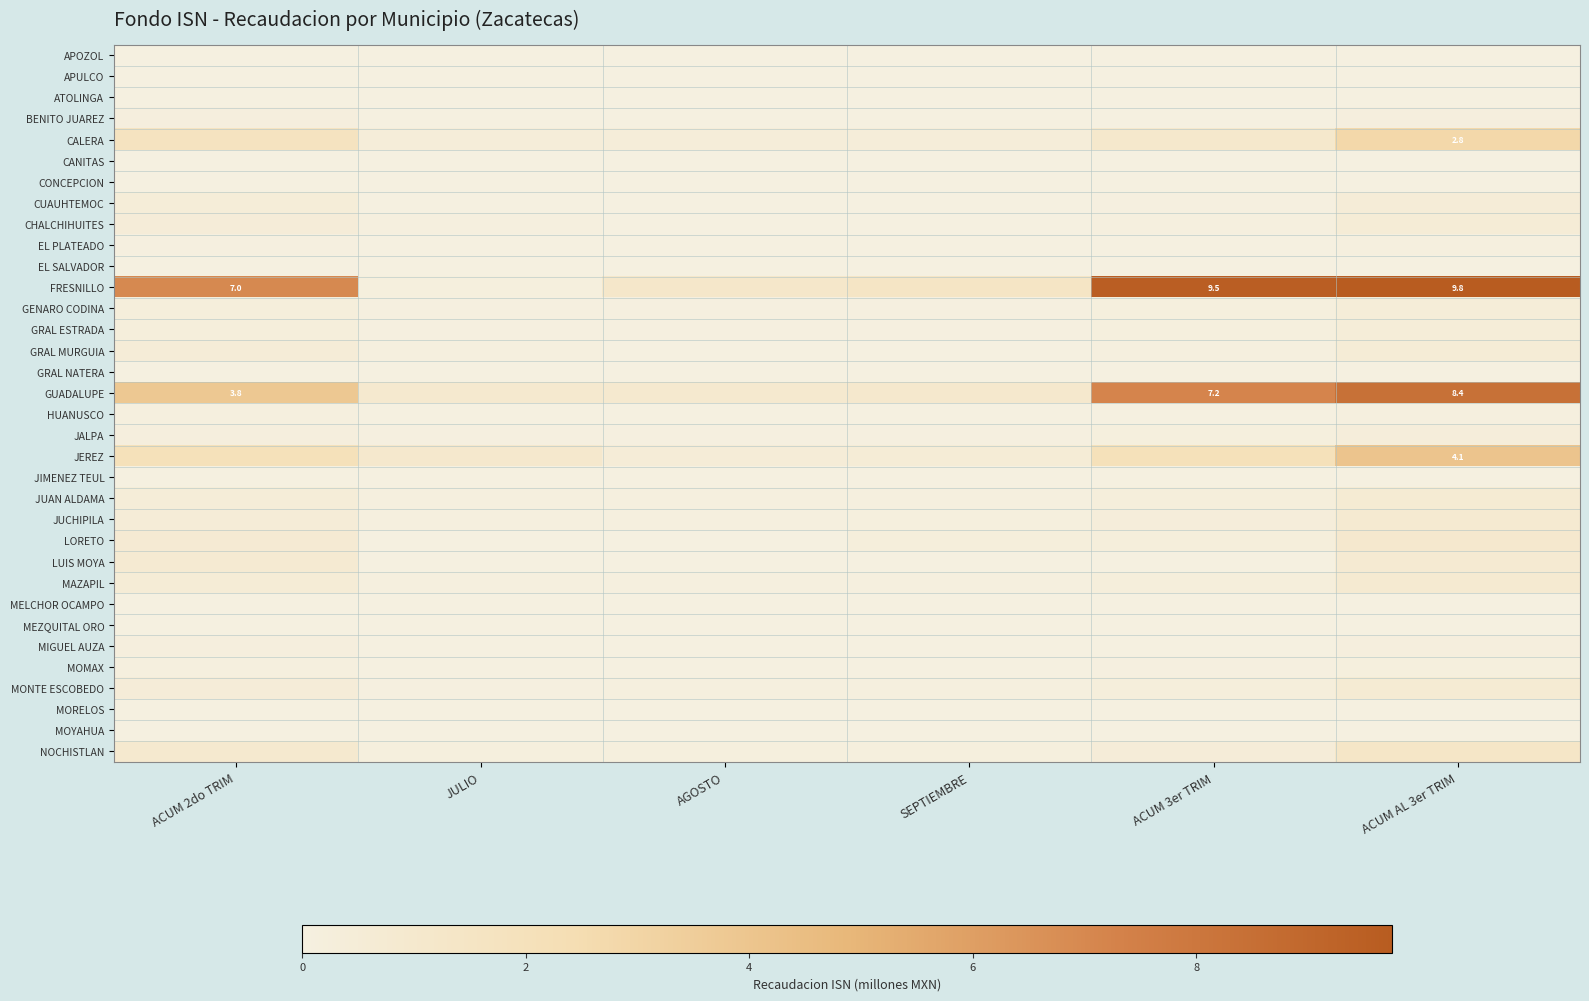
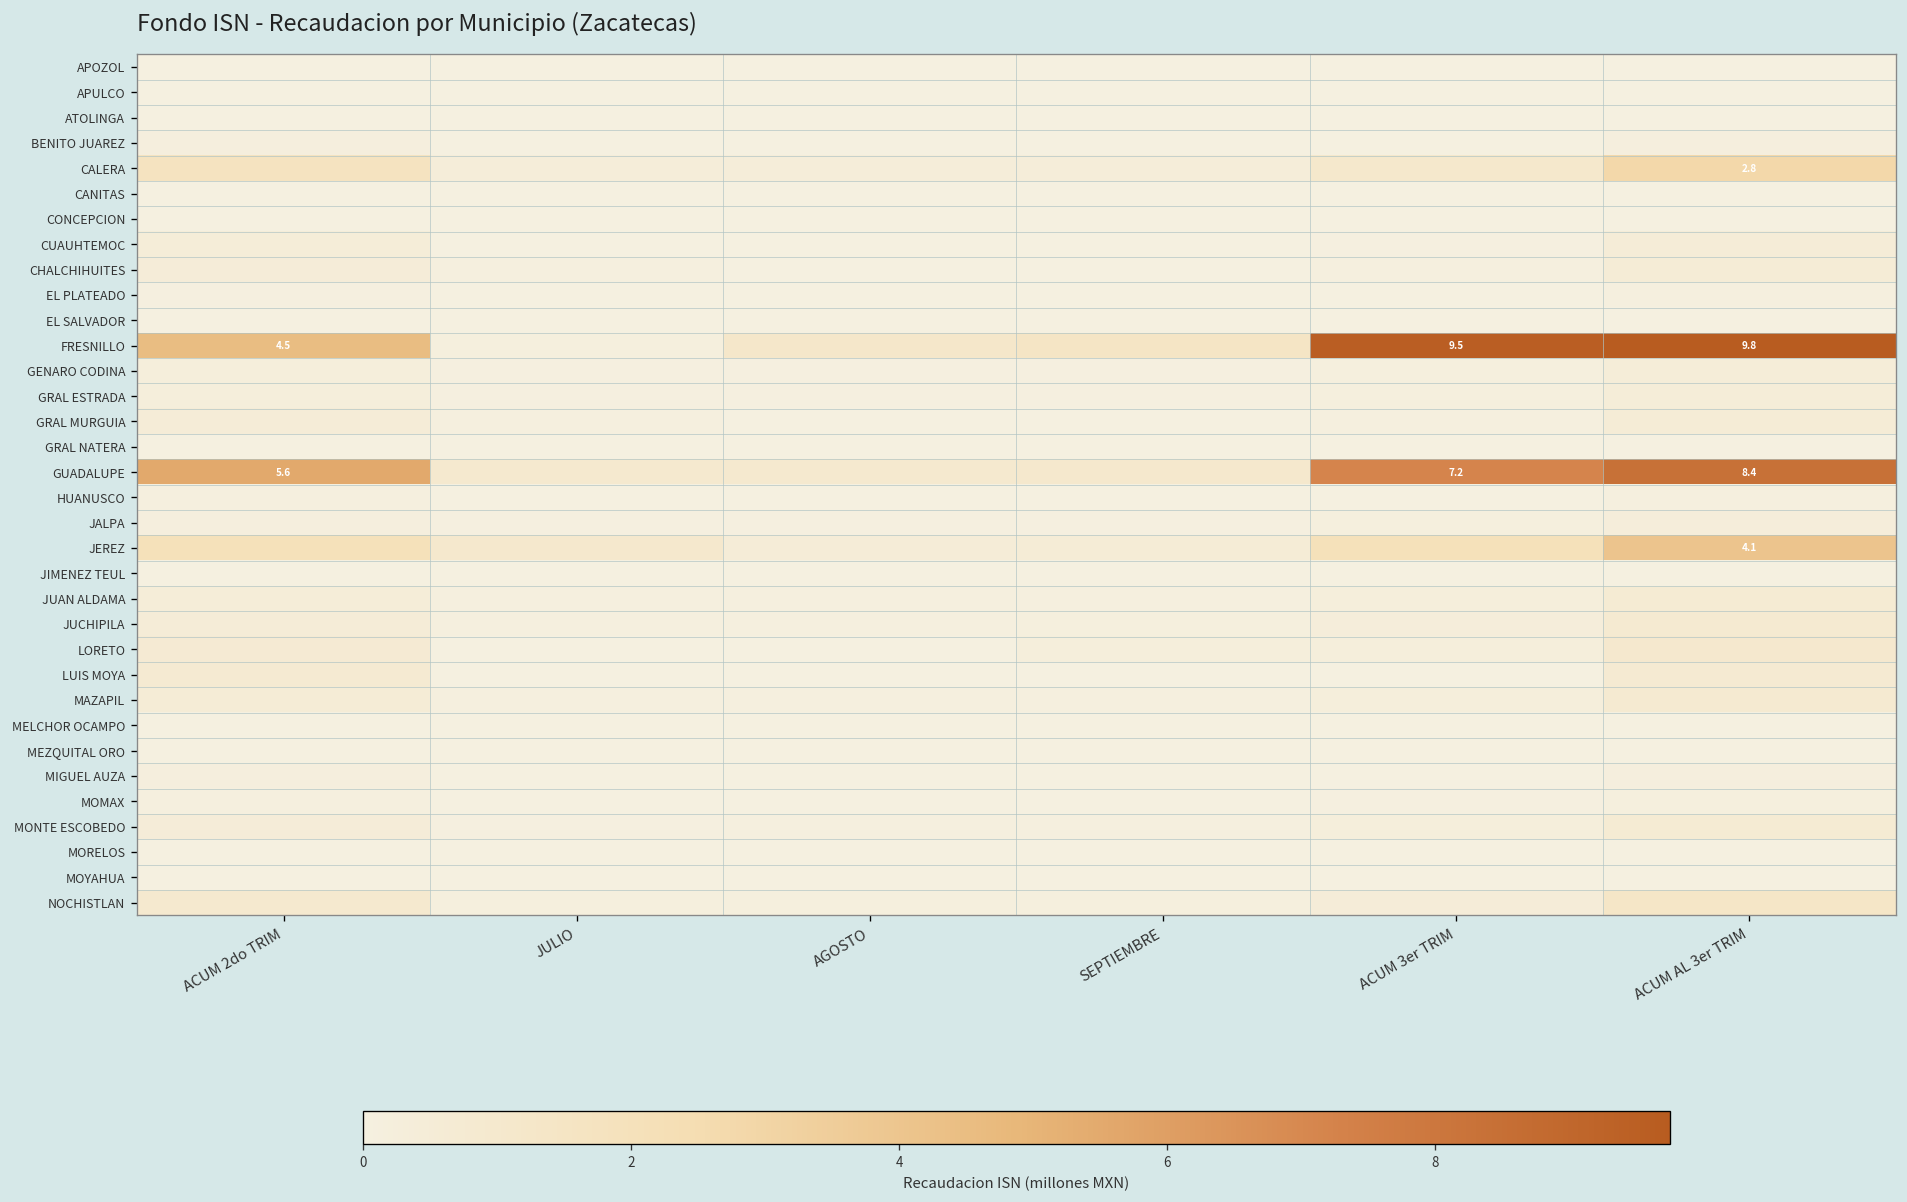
FRESNILLO, ACUM 2do TRIM: 7.0 -> 4.5
GUADALUPE, ACUM 2do TRIM: 3.8 -> 5.6
